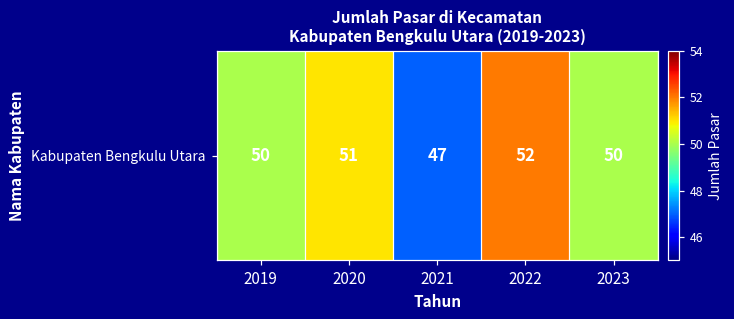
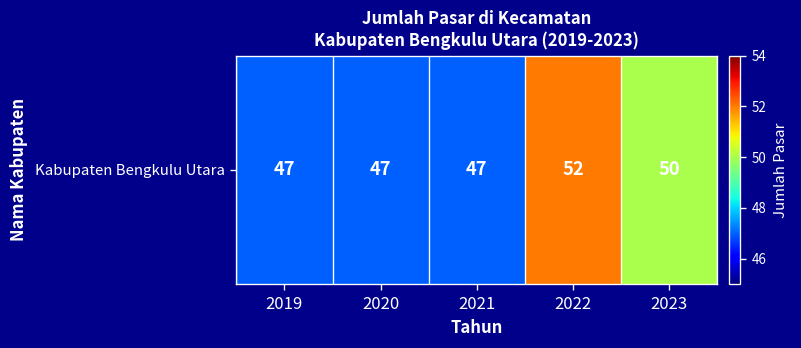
Kabupaten Bengkulu Utara, 2019: 50 -> 47
Kabupaten Bengkulu Utara, 2020: 51 -> 47
